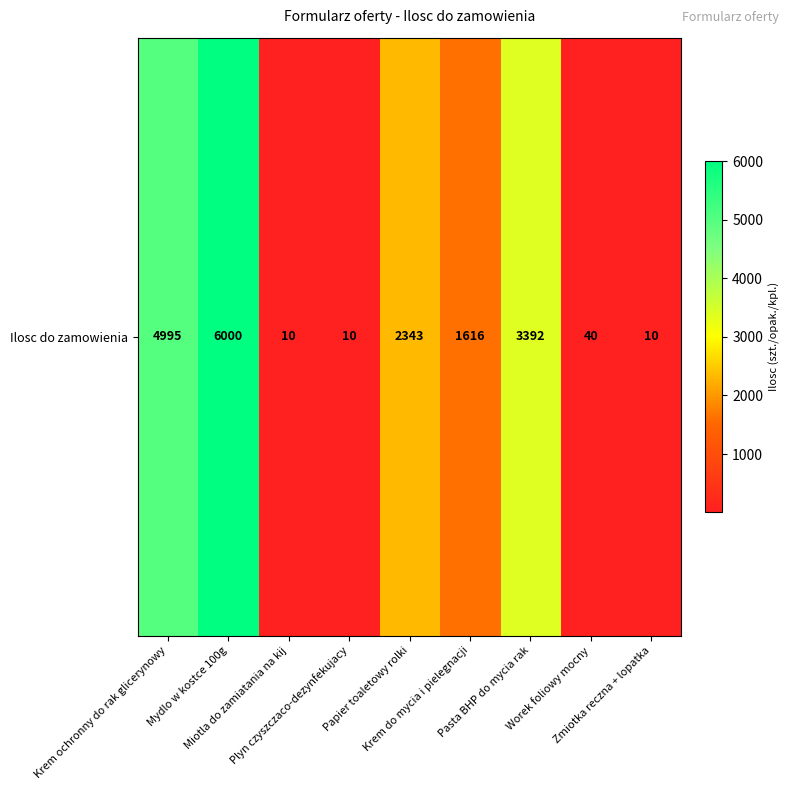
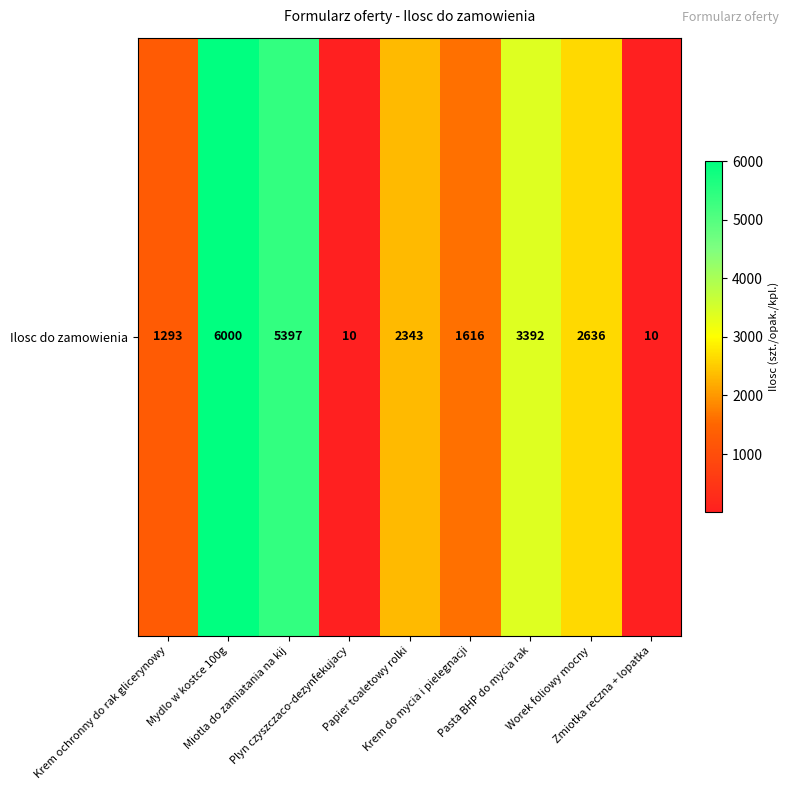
Ilosc do zamowienia, Krem ochronny do rak glicerynowy: 4995 -> 1293
Ilosc do zamowienia, Miotla do zamiatania na kij: 10 -> 5397
Ilosc do zamowienia, Worek foliowy mocny: 40 -> 2636
